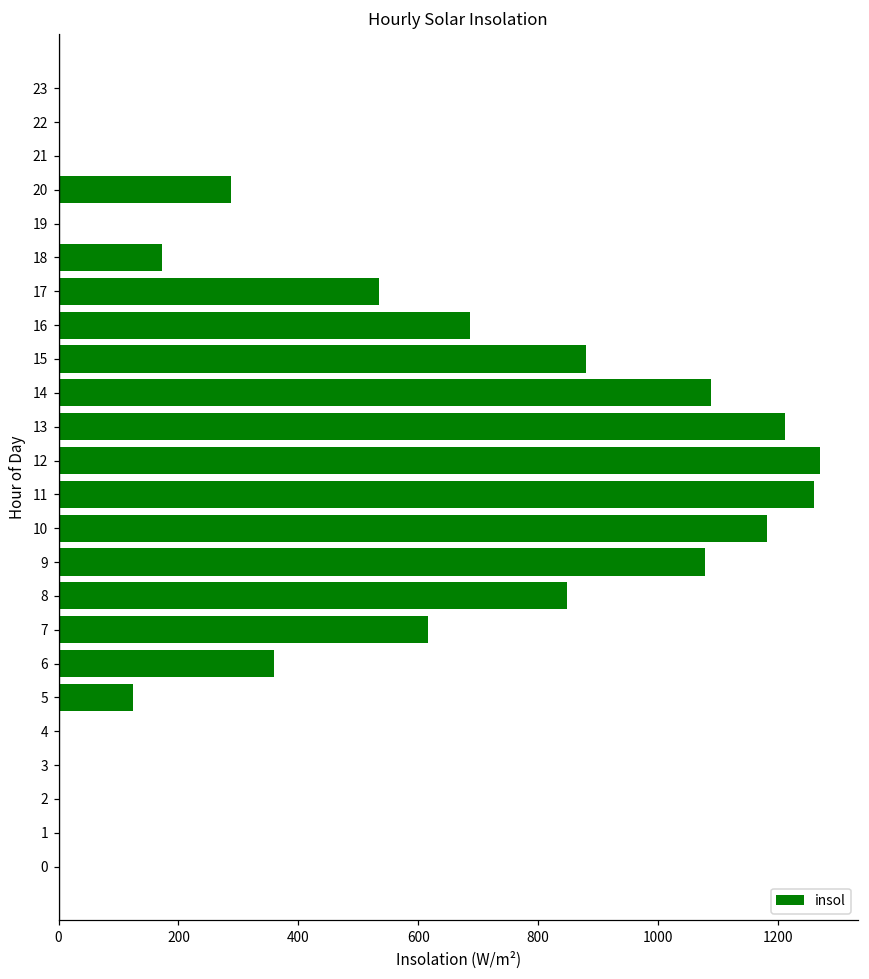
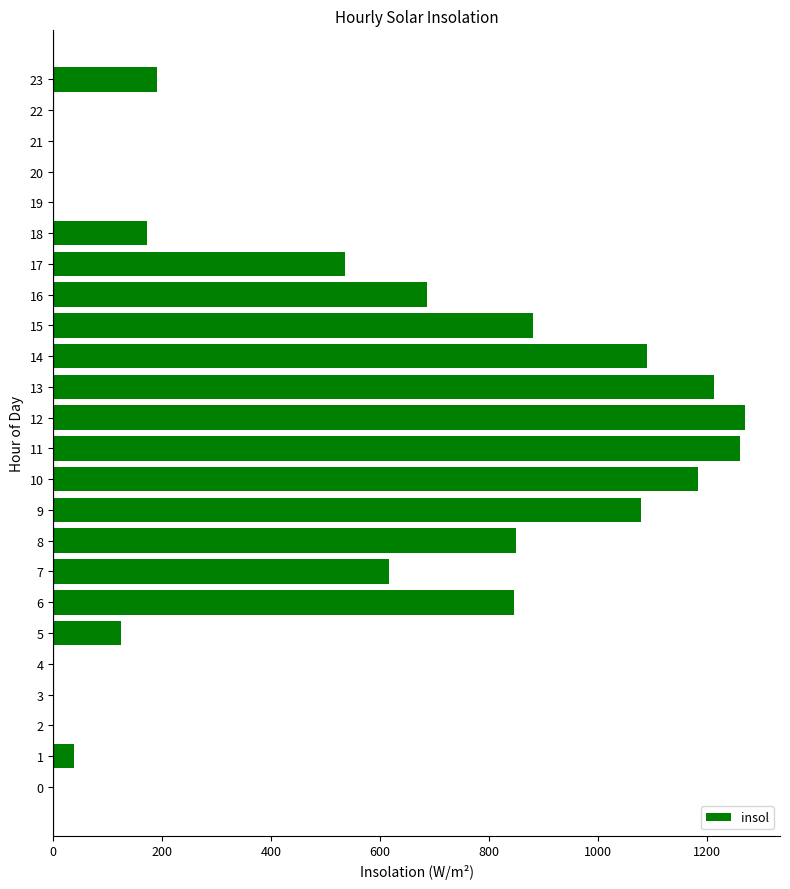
23: 0 -> 190
20: 290 -> 0
6: 360 -> 840
1: 0 -> 40
